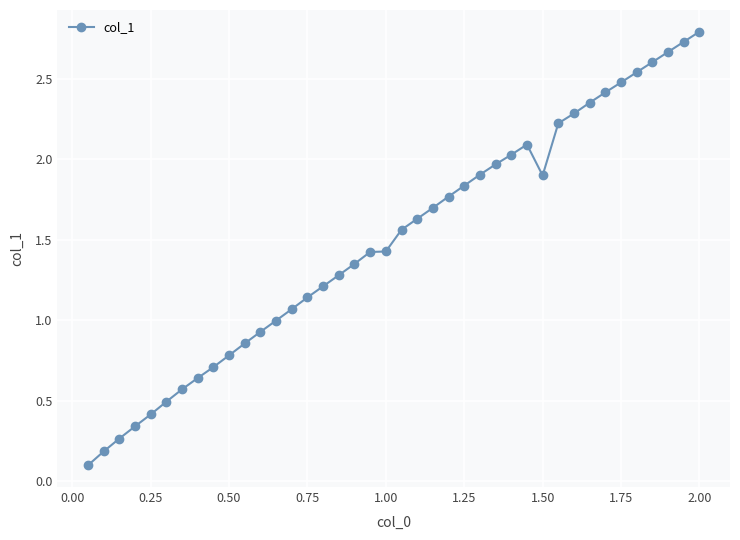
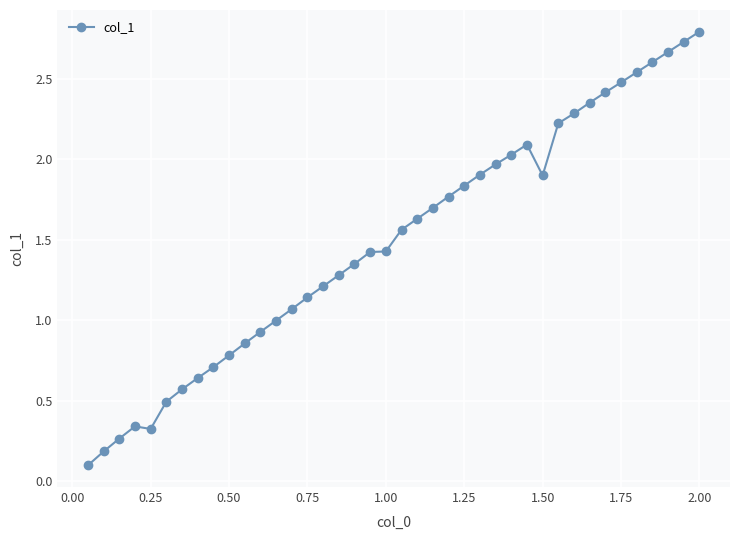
0.25: 0.41 -> 0.32
